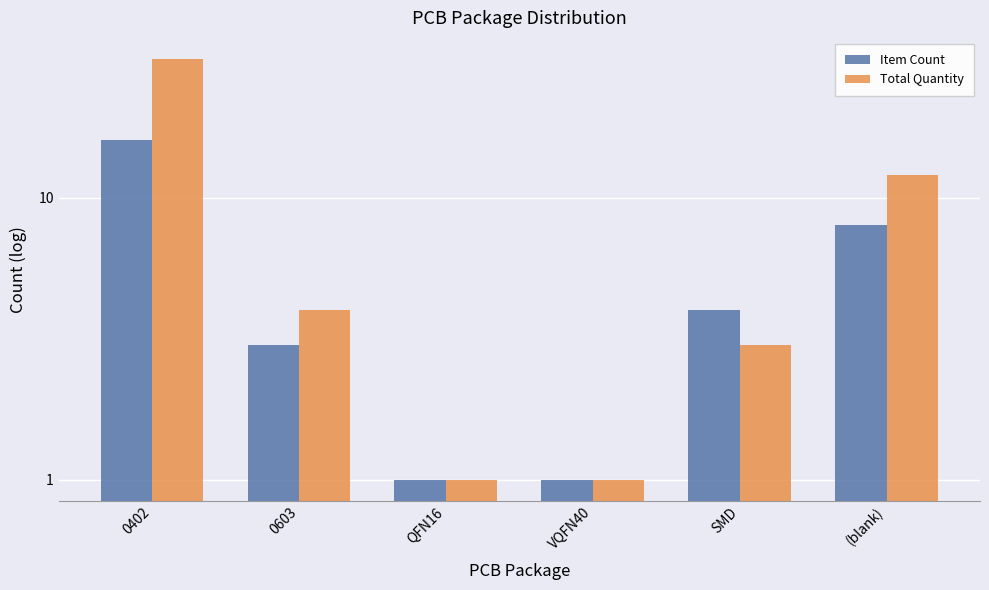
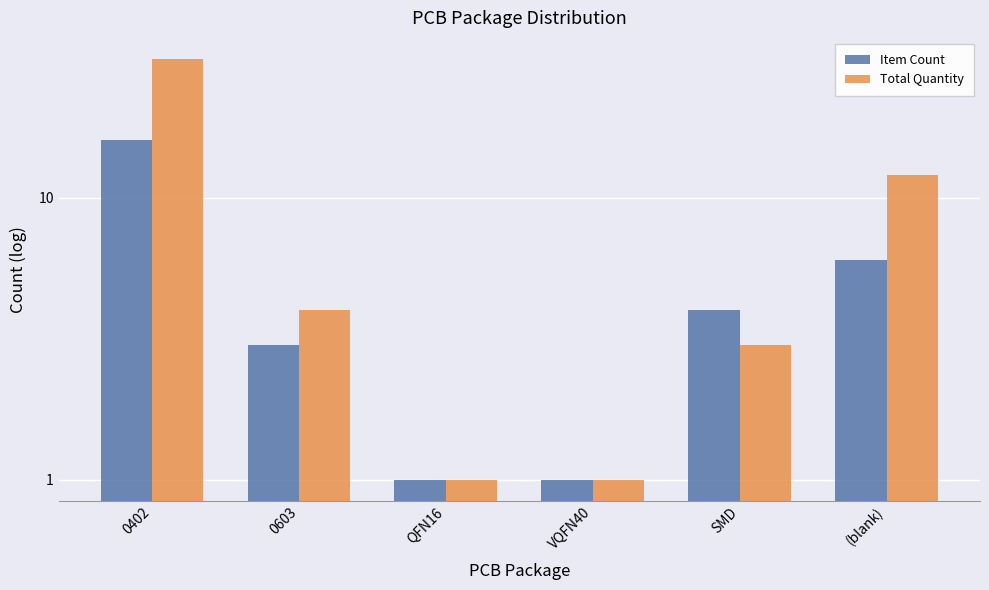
Item Count, (blank): 8 -> 6
